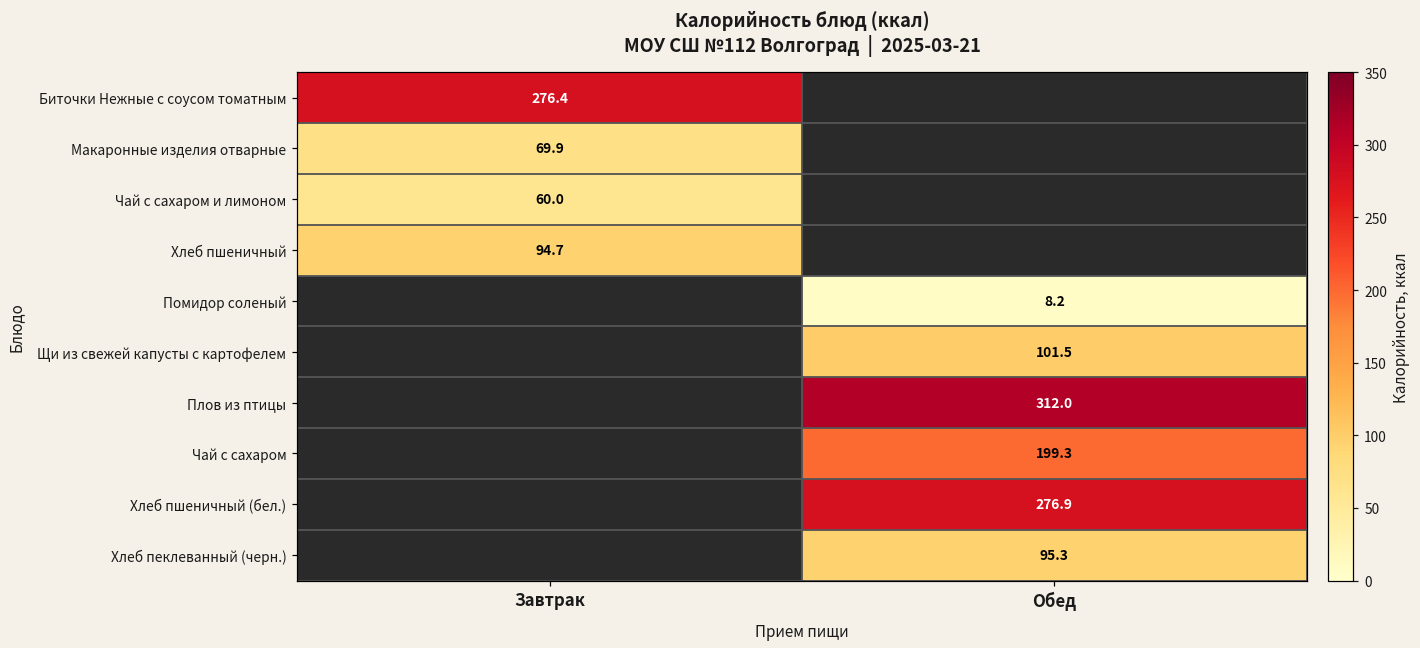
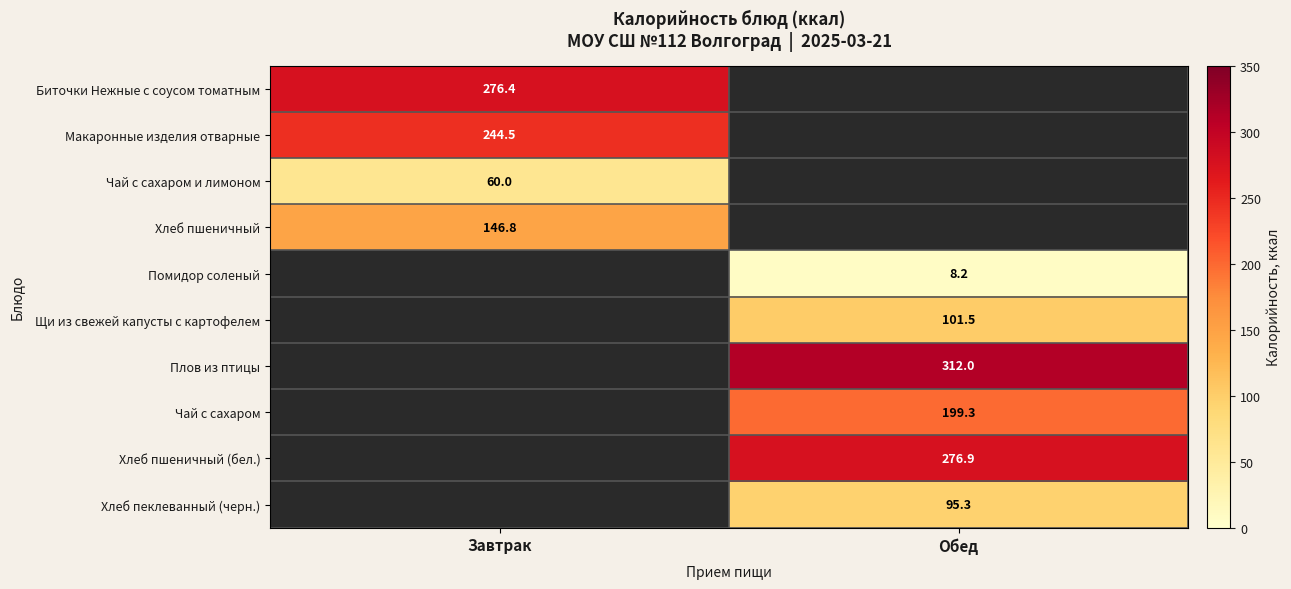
Макаронные изделия отварные, Завтрак: 69.9 -> 244.5
Хлеб пшеничный, Завтрак: 94.7 -> 146.8
